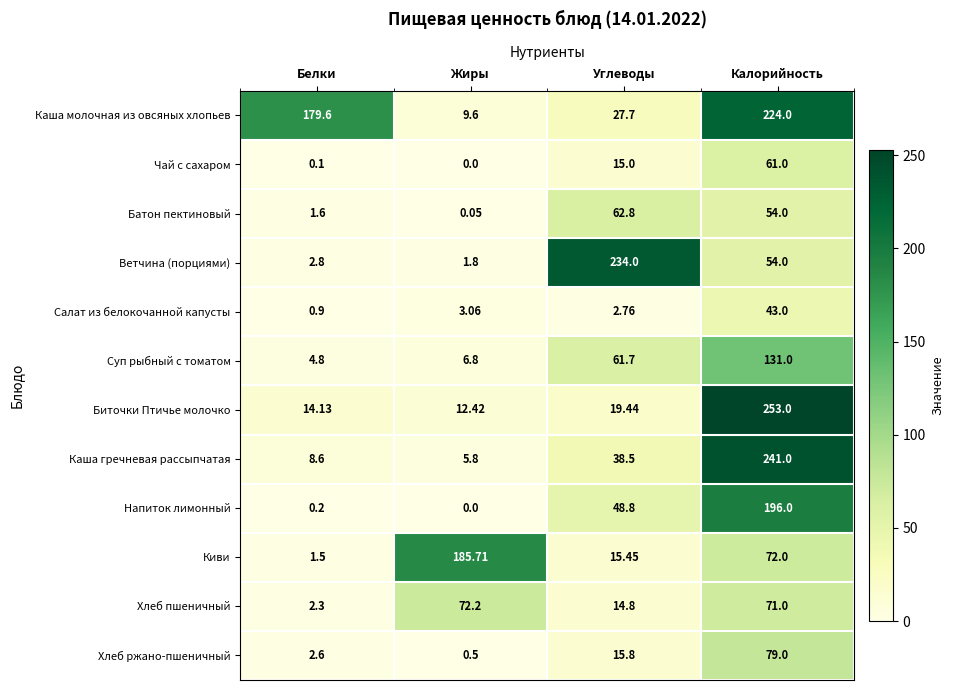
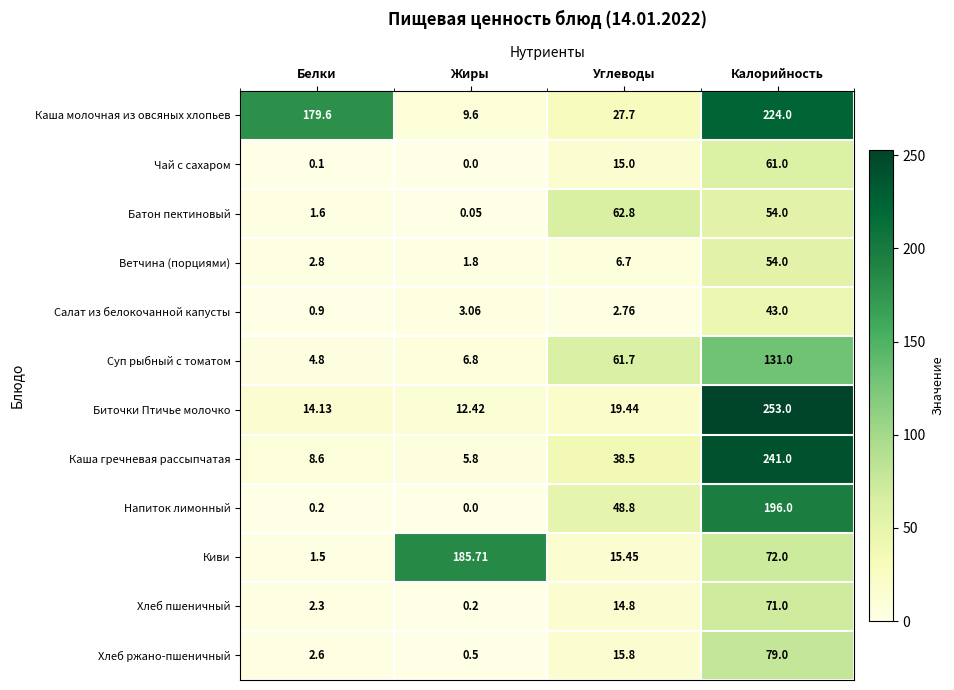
Ветчина (порциями), Углеводы: 234.0 -> 6.7
Хлеб пшеничный, Жиры: 72.2 -> 0.2
